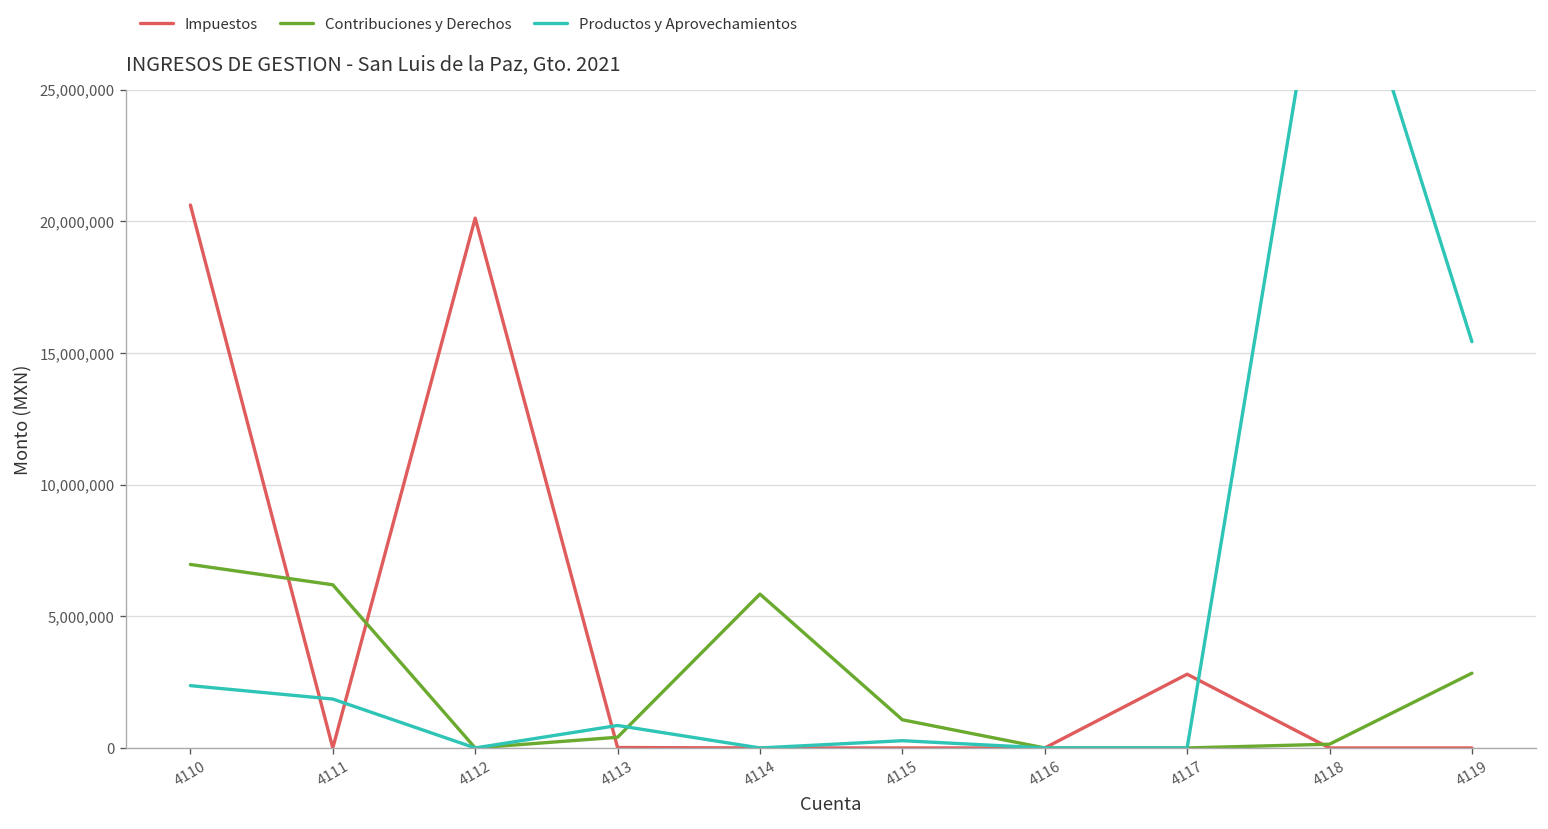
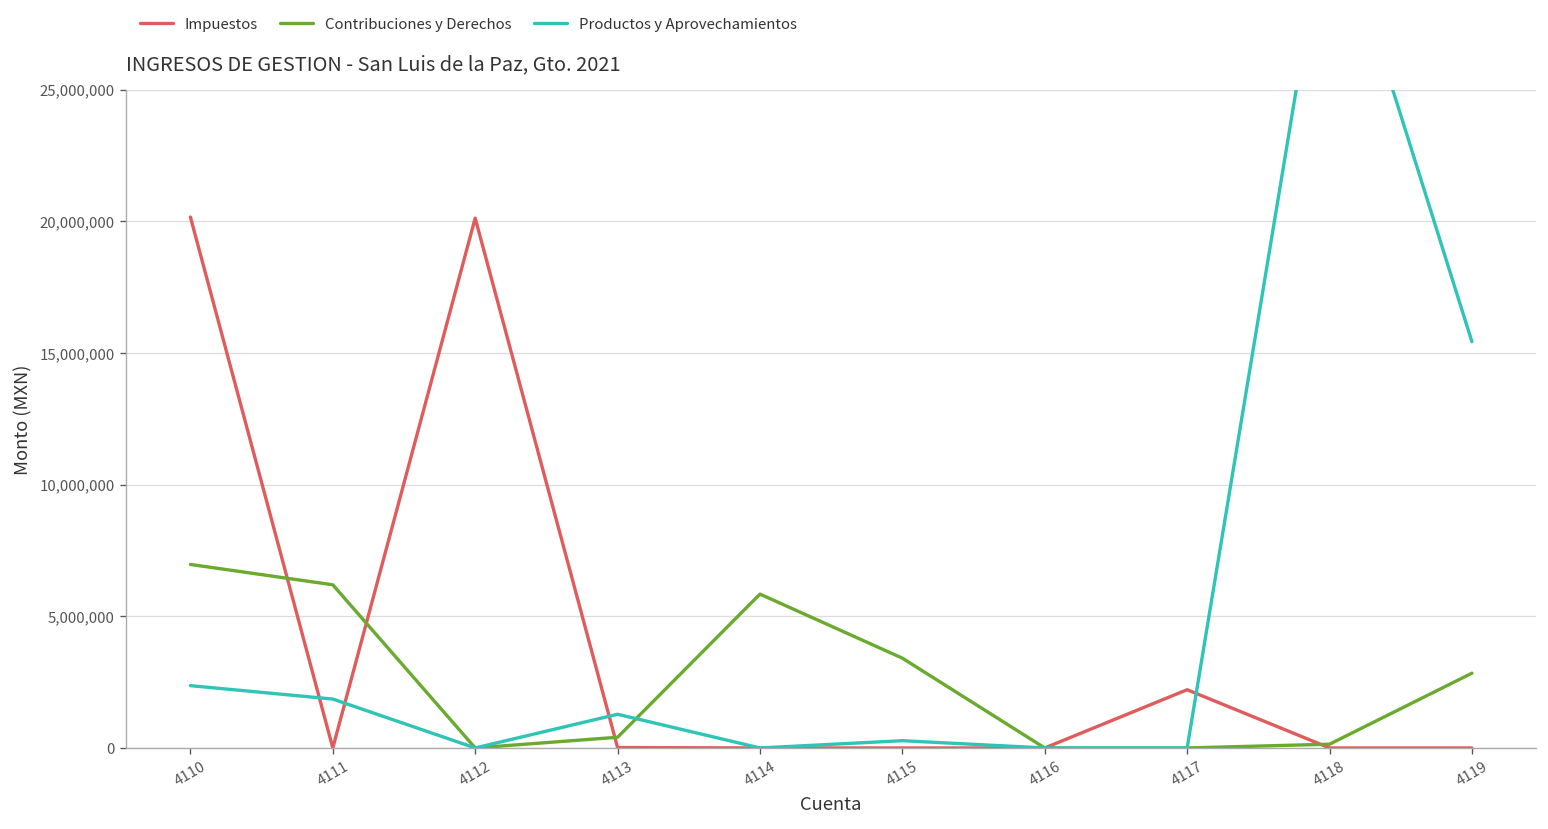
Impuestos, 4110: 20,600,000 -> 20,200,000
Productos y Aprovechamientos, 4113: 900,000 -> 1,300,000
Contribuciones y Derechos, 4115: 1,100,000 -> 3,400,000
Impuestos, 4117: 2,800,000 -> 2,200,000
